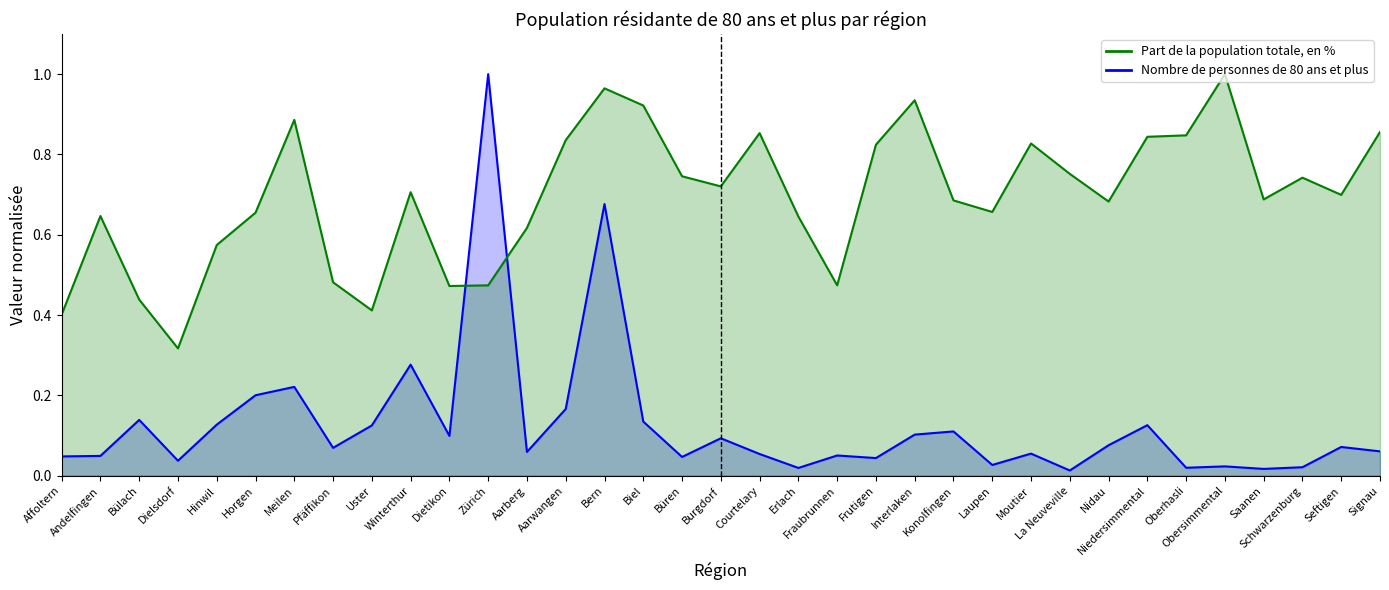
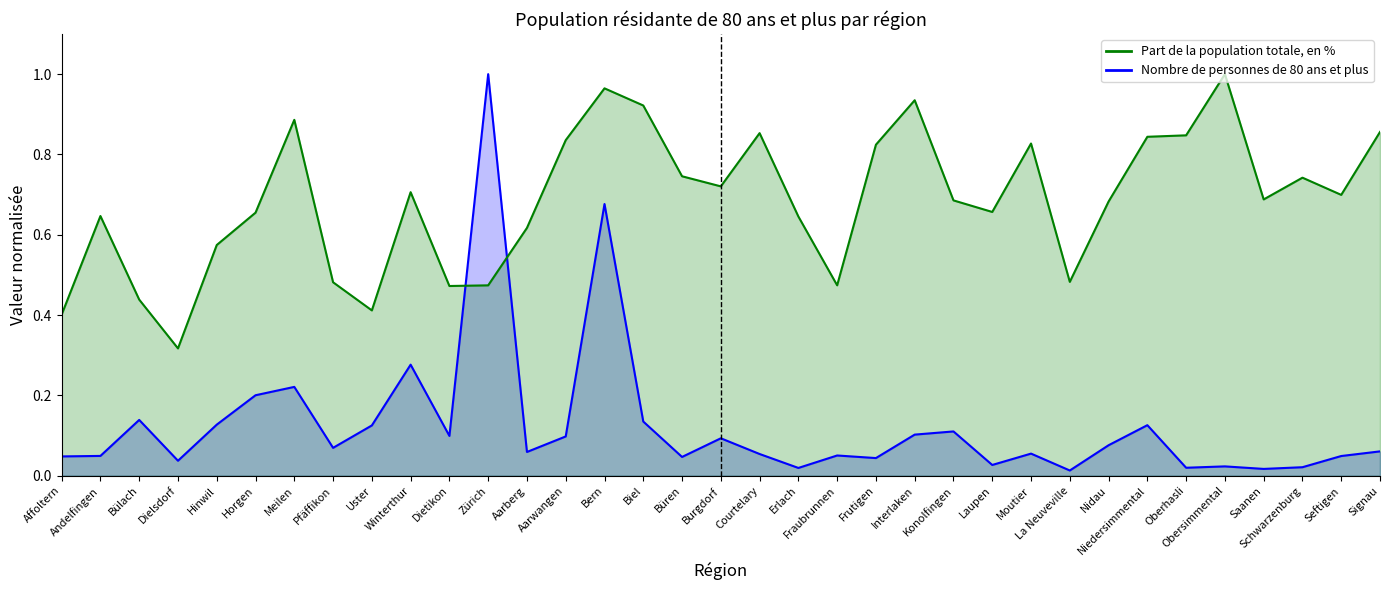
Nombre de personnes de 80 ans et plus, Aarwangen: 0.17 -> 0.10
Part de la population totale, en %, La Neuveville: 0.75 -> 0.48
Nombre de personnes de 80 ans et plus, Seftigen: 0.07 -> 0.05
